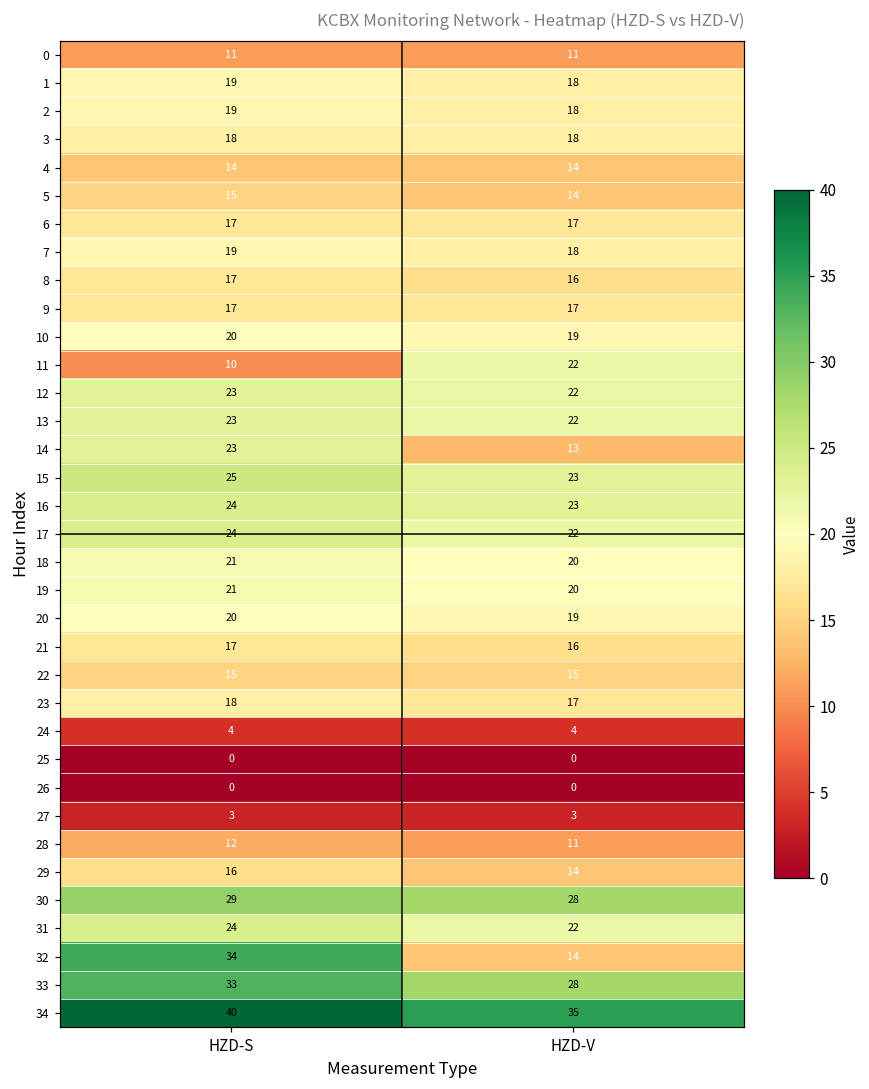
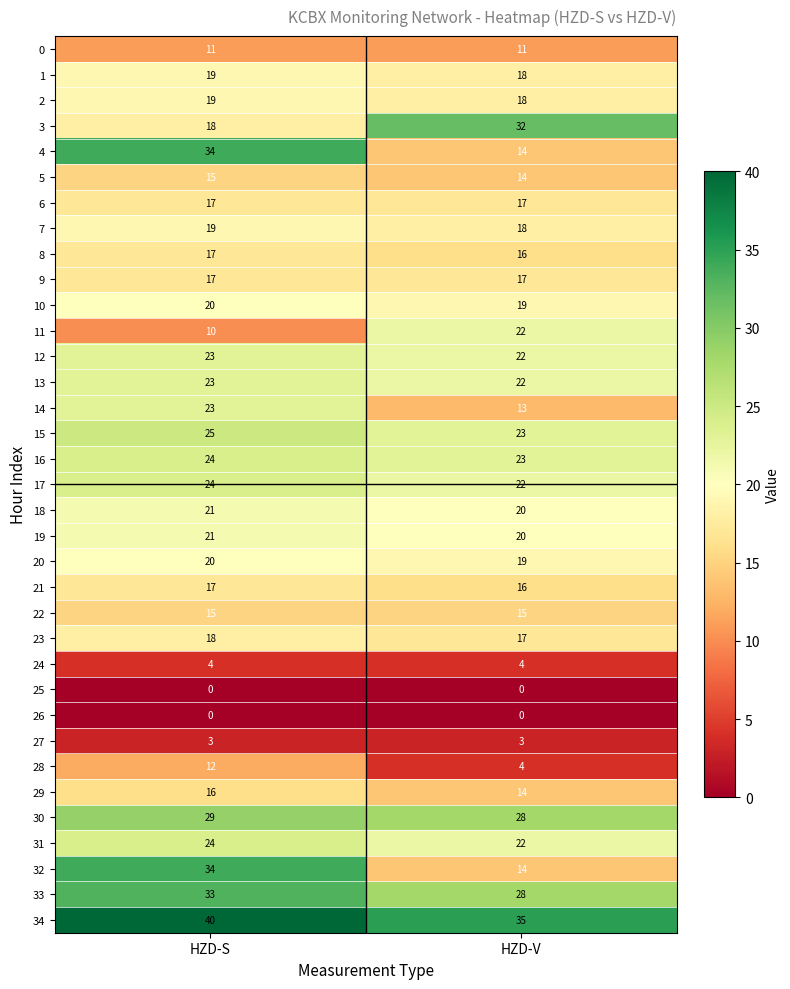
3, HZD-V: 18 -> 32
4, HZD-S: 14 -> 34
28, HZD-V: 11 -> 4
